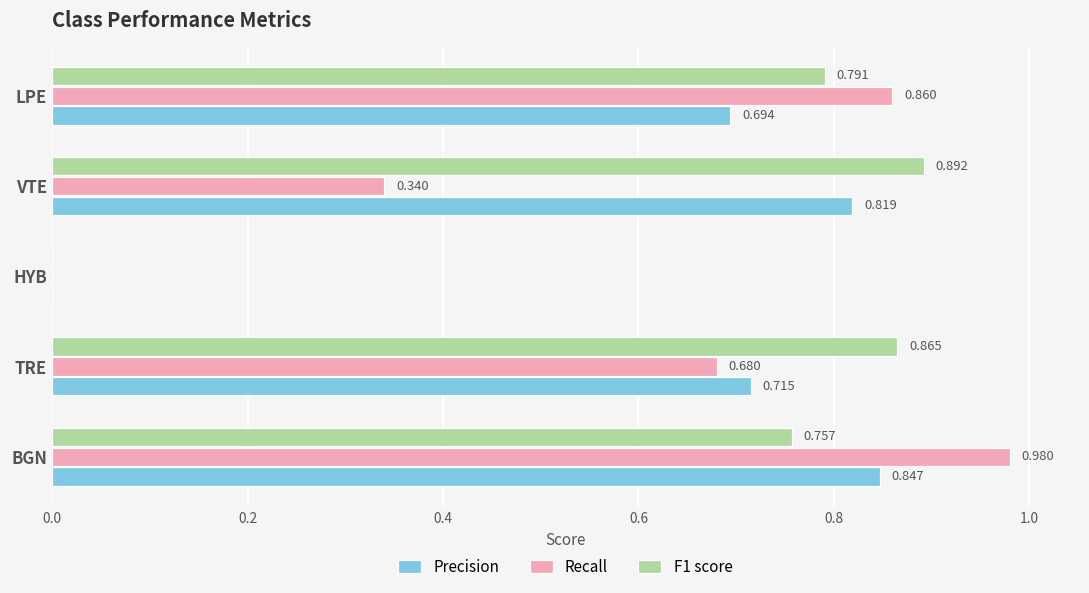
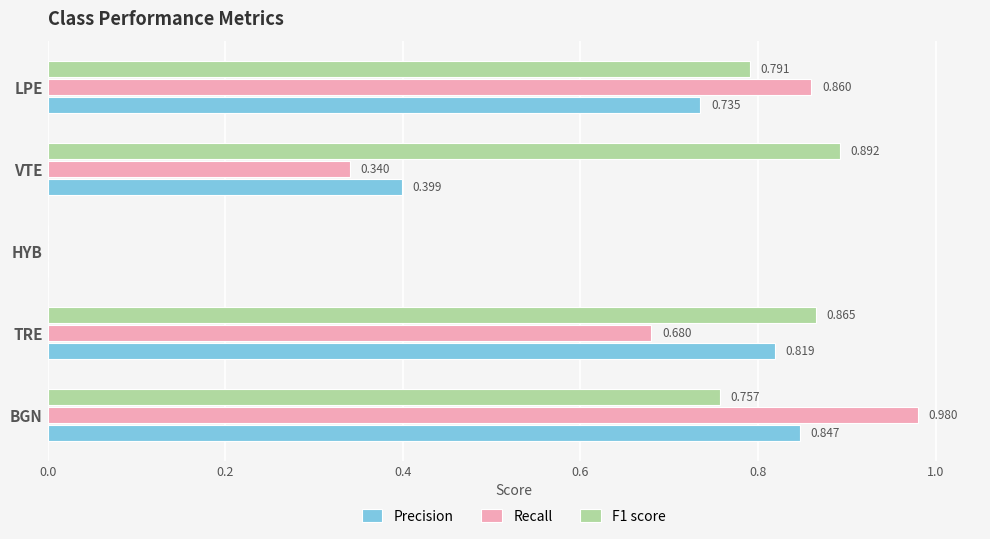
Precision, LPE: 0.694 -> 0.735
Precision, VTE: 0.819 -> 0.399
Precision, TRE: 0.715 -> 0.819
